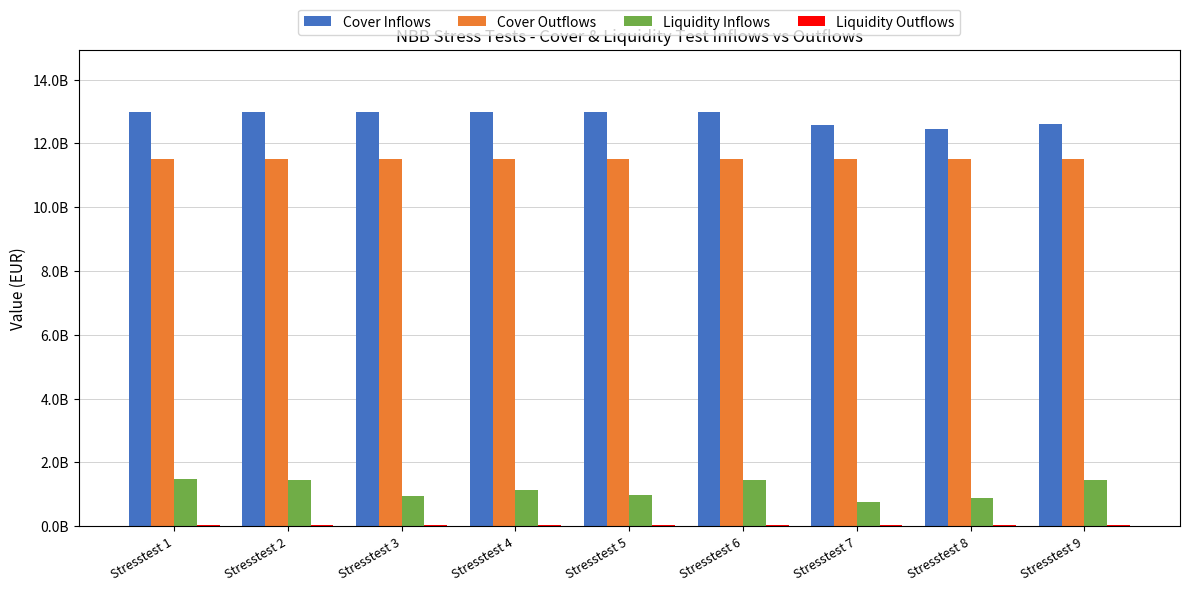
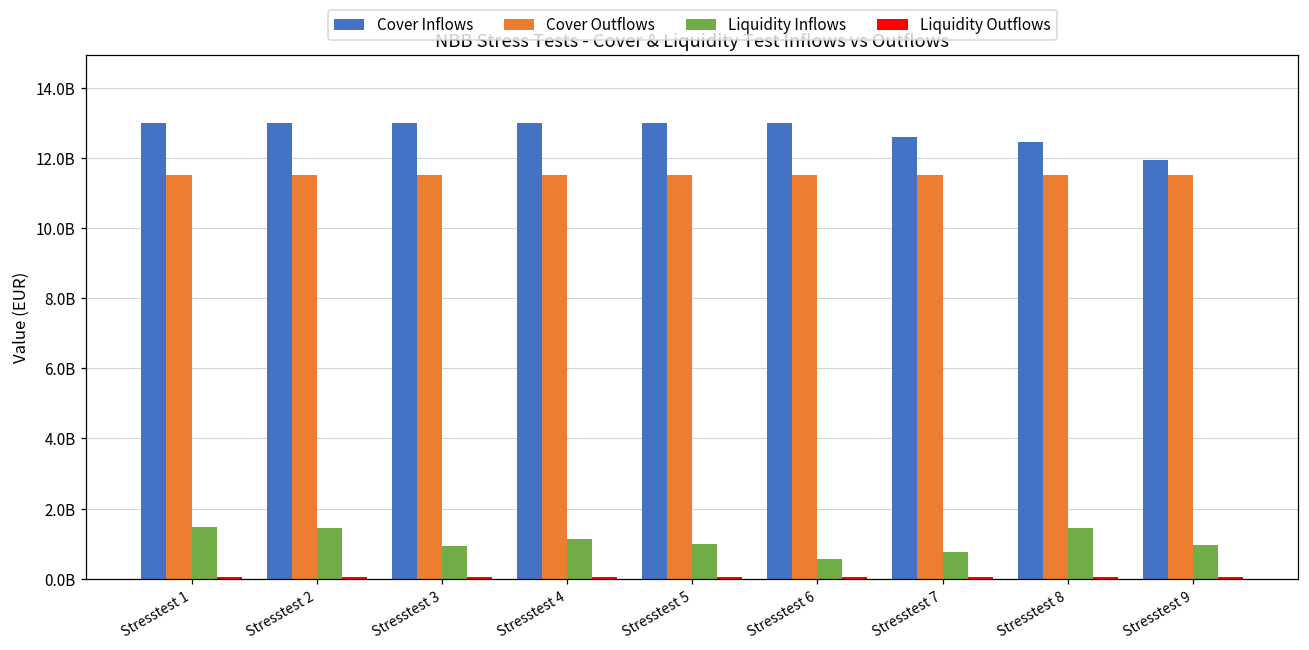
Liquidity Inflows, Stresstest 6: 1400000000 -> 600000000
Liquidity Inflows, Stresstest 8: 900000000 -> 1500000000
Cover Inflows, Stresstest 9: 12600000000 -> 11900000000
Liquidity Inflows, Stresstest 9: 1500000000 -> 1000000000
